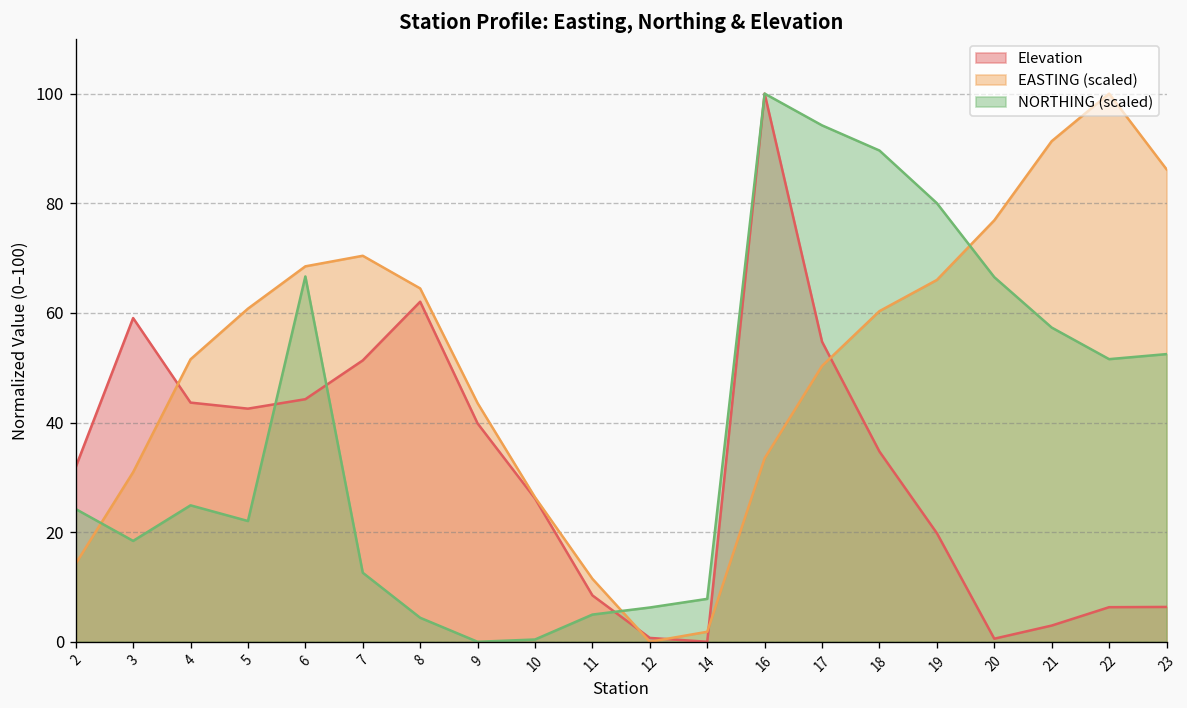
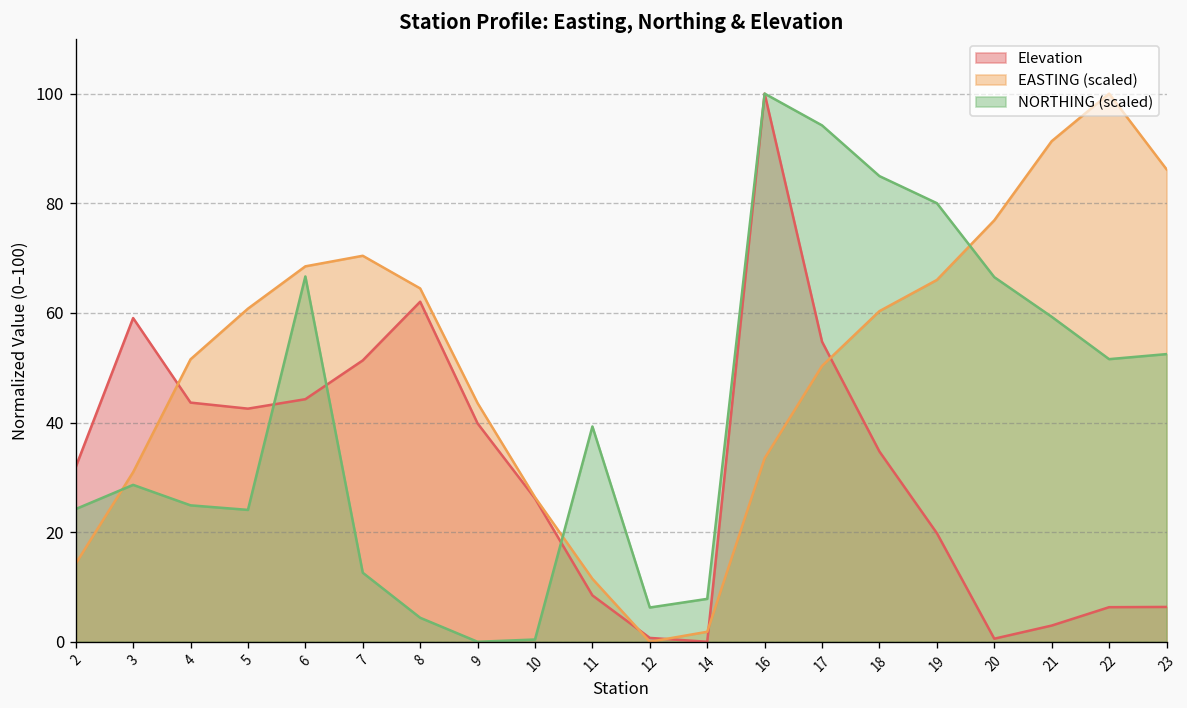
NORTHING (scaled), 3: 18 -> 29
NORTHING (scaled), 5: 22 -> 24
NORTHING (scaled), 11: 5 -> 39
NORTHING (scaled), 18: 90 -> 85
NORTHING (scaled), 21: 57 -> 59
